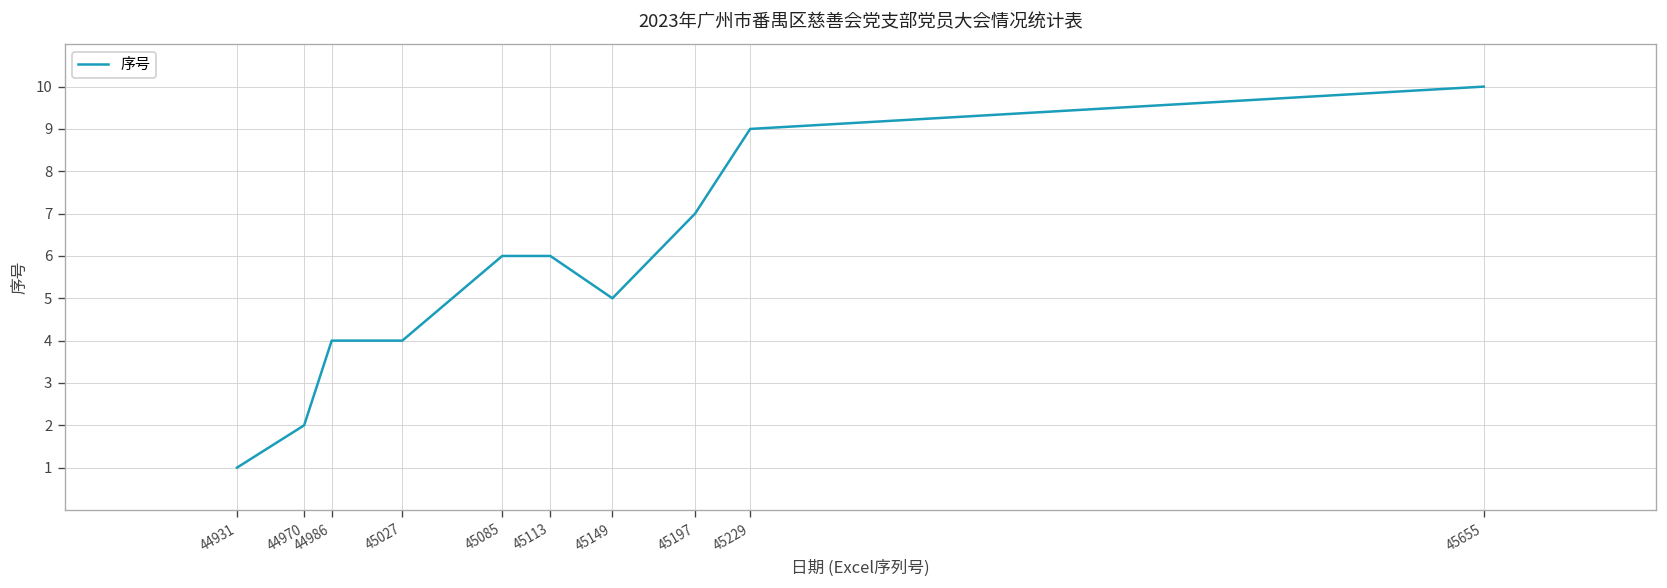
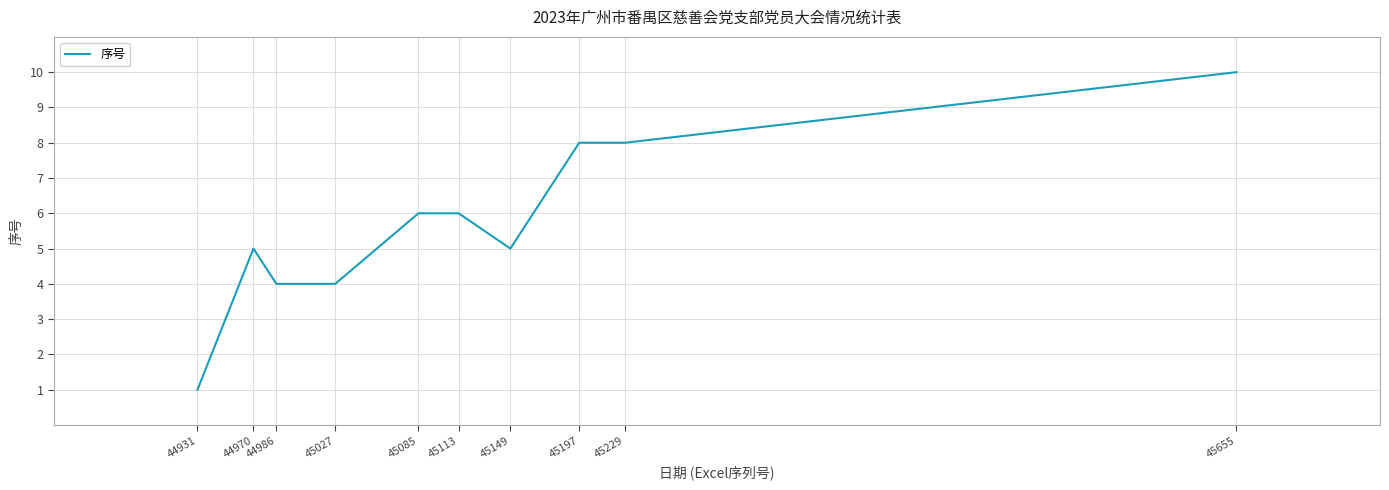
44970: 2 -> 5
45197: 7 -> 8
45229: 9 -> 8
